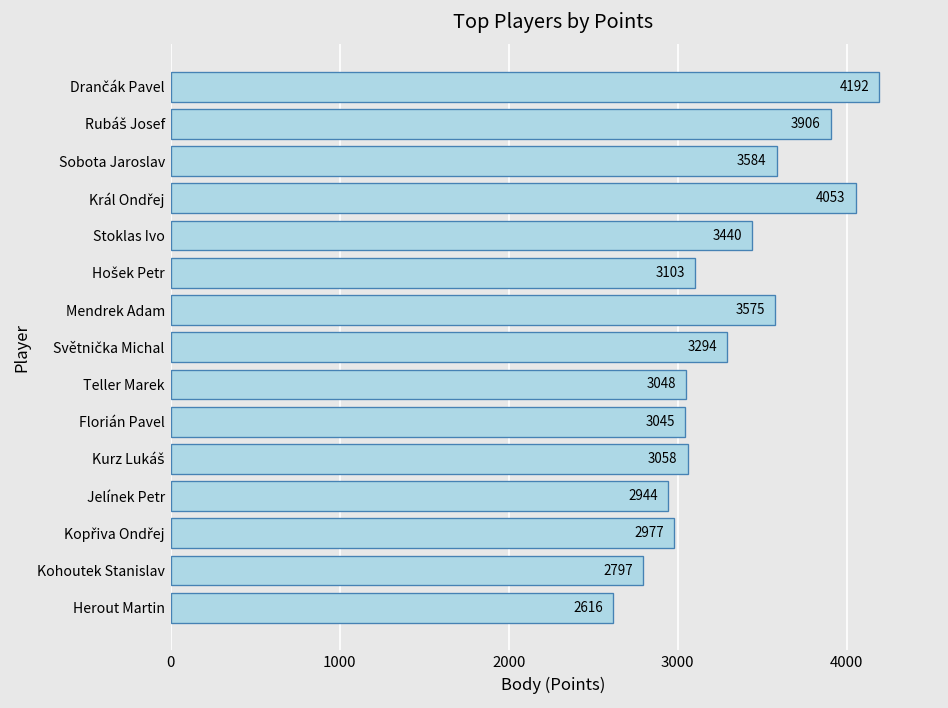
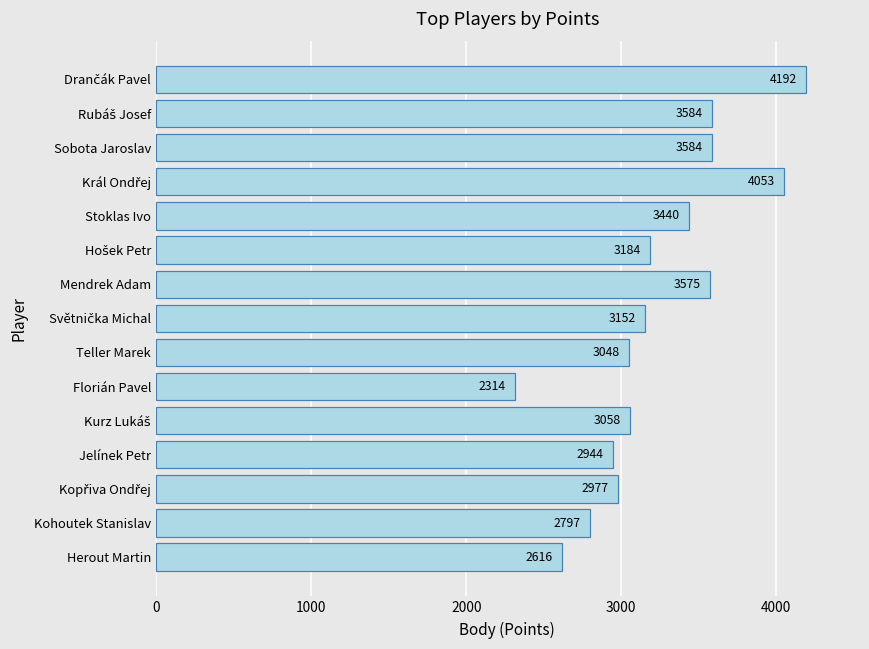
Rubáš Josef: 3906 -> 3584
Hošek Petr: 3103 -> 3184
Světnička Michal: 3294 -> 3152
Florián Pavel: 3045 -> 2314
